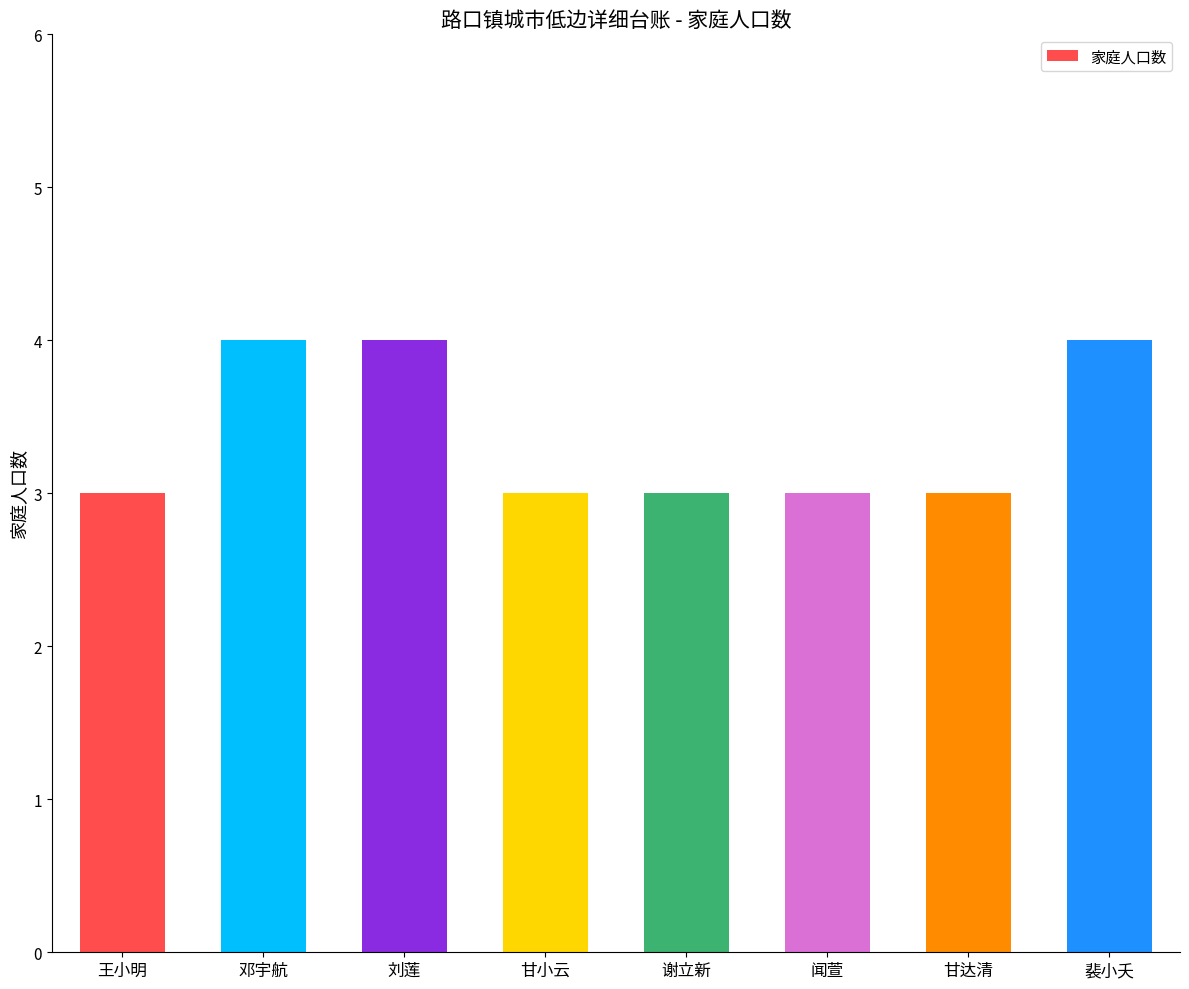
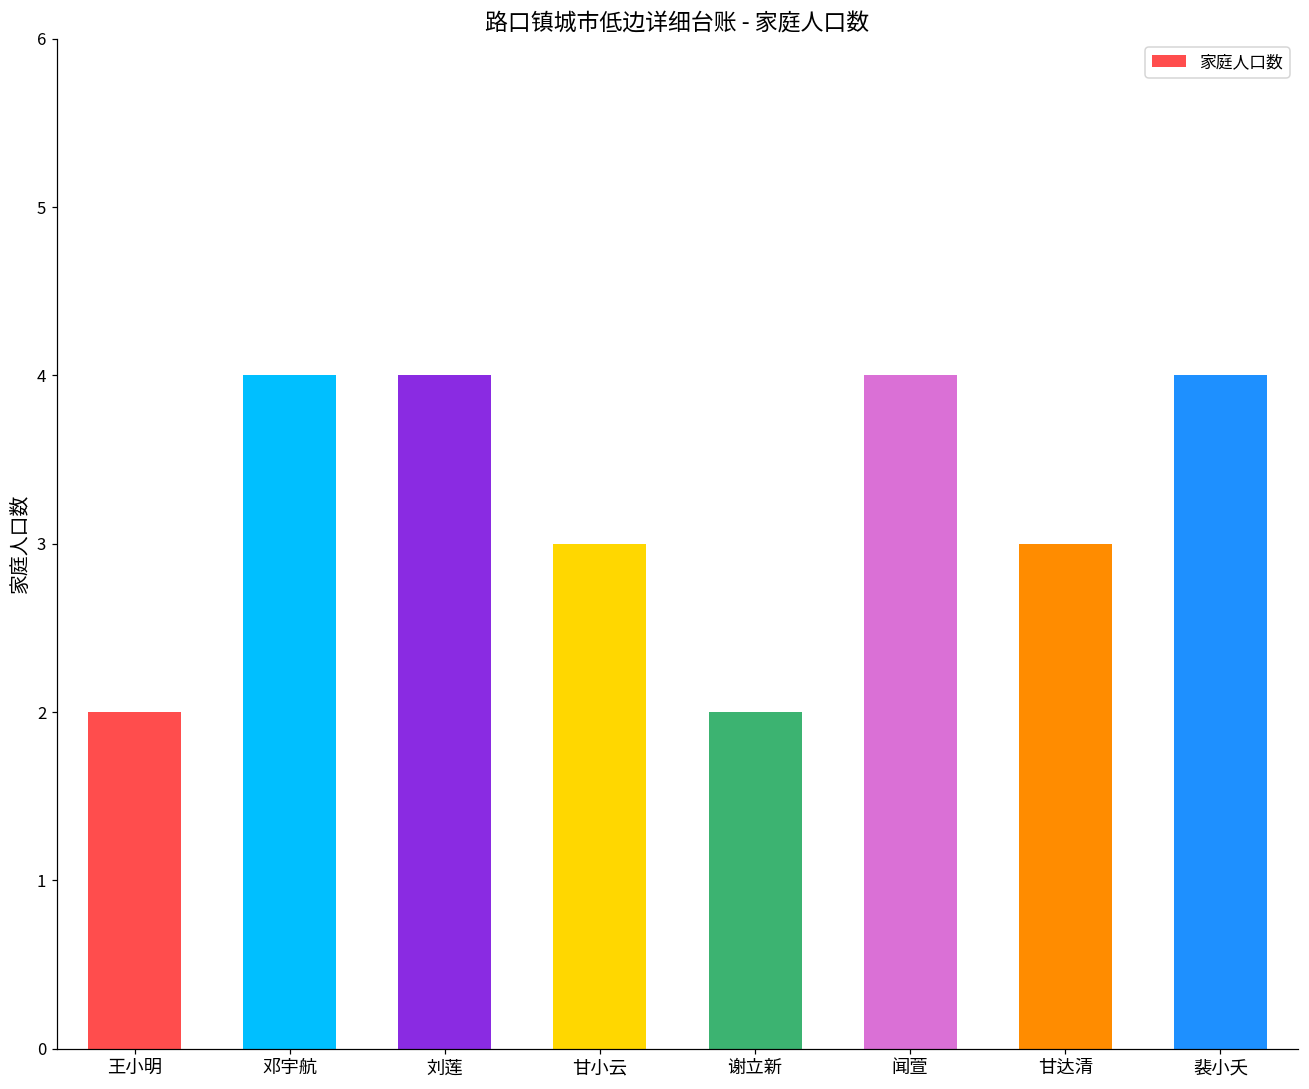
王小明: 3 -> 2
谢立新: 3 -> 2
闻萱: 3 -> 4
